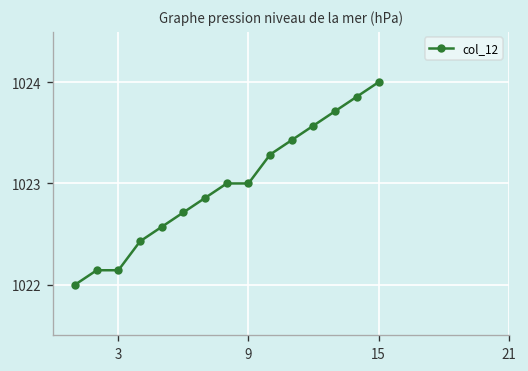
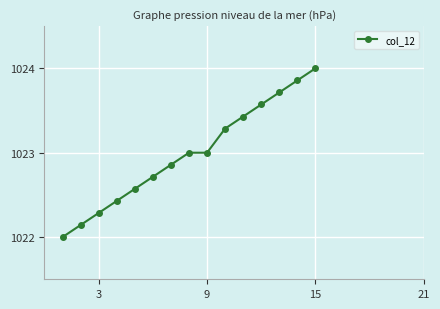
3: 1022.1 -> 1022.3
